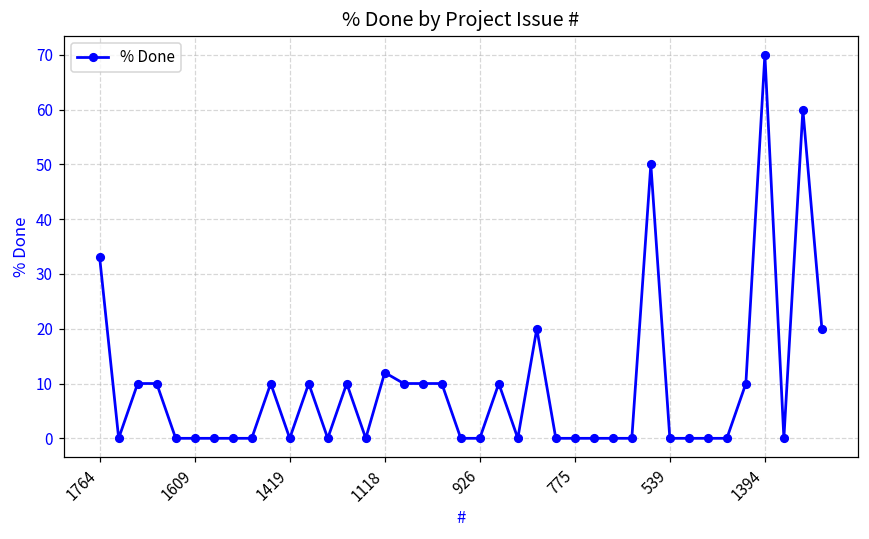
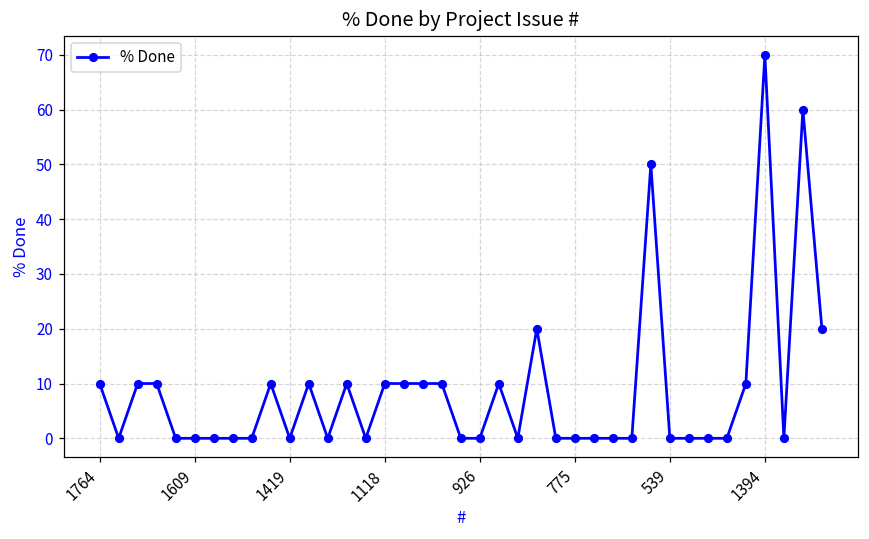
1764: 33 -> 10
1118: 12 -> 10
